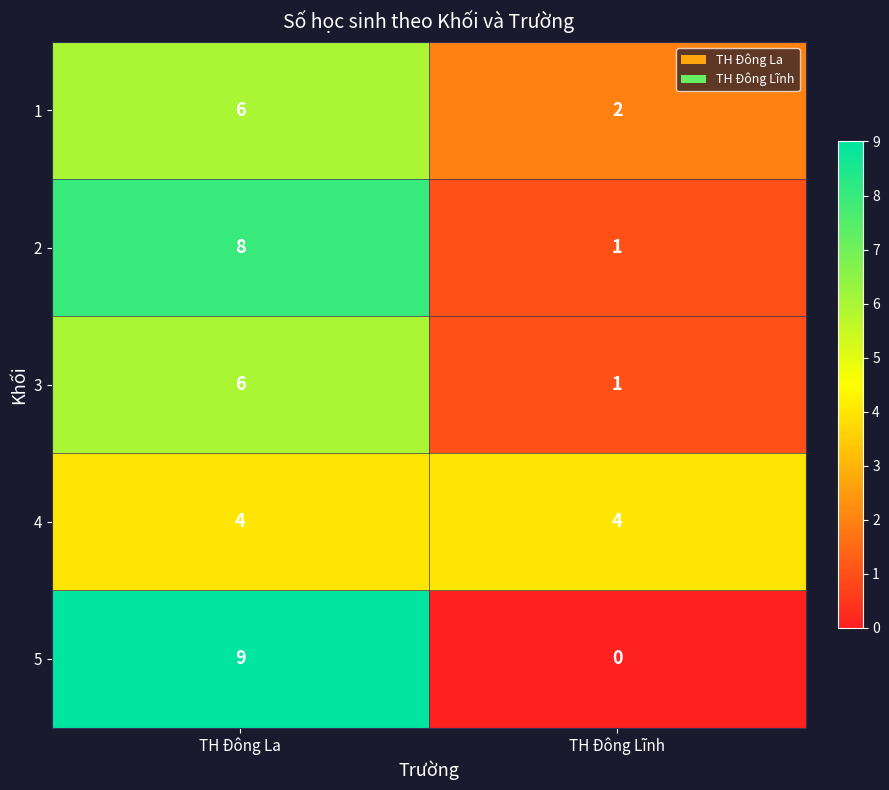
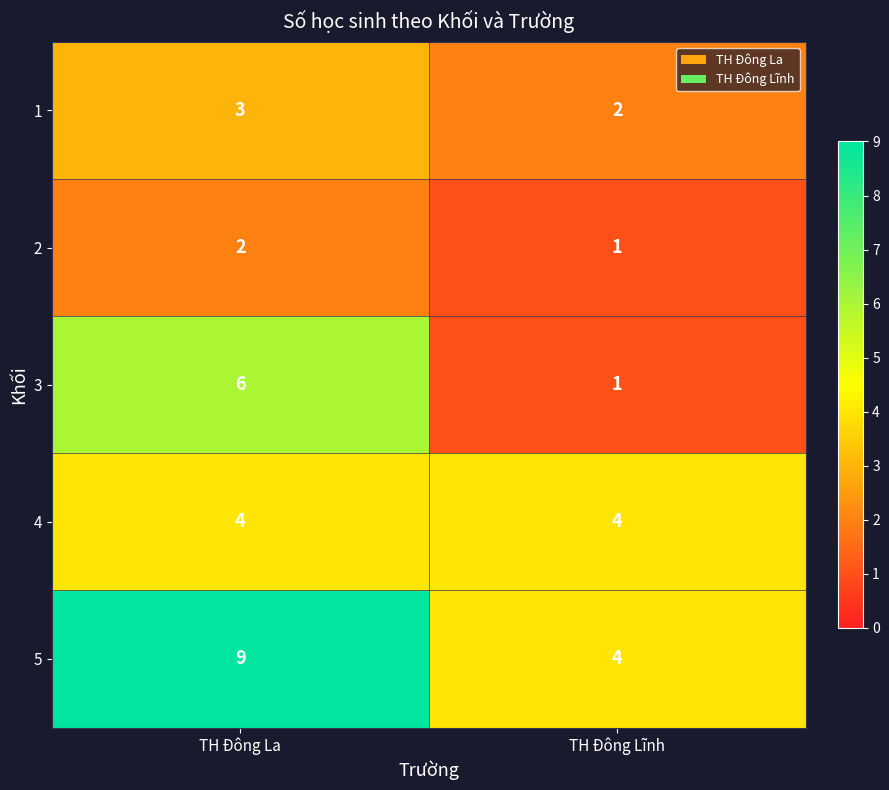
1, TH Đông La: 6 -> 3
2, TH Đông La: 8 -> 2
5, TH Đông Lĩnh: 0 -> 4
